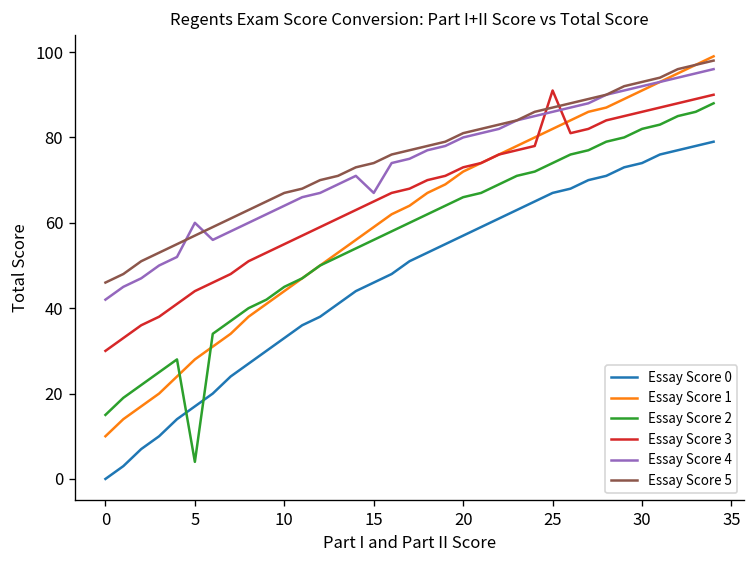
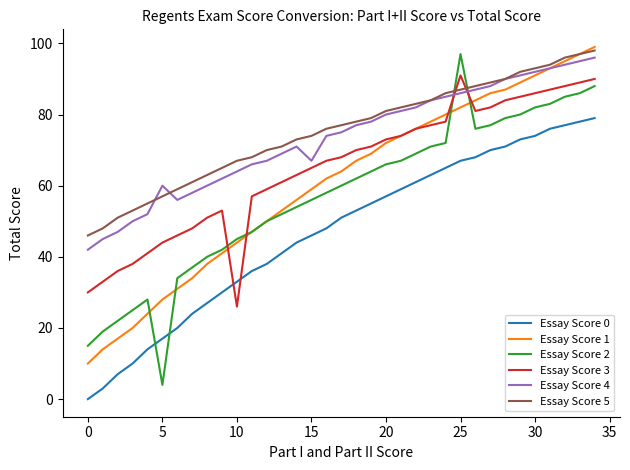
Essay Score 3, 10: 55 -> 26
Essay Score 2, 25: 74 -> 97
